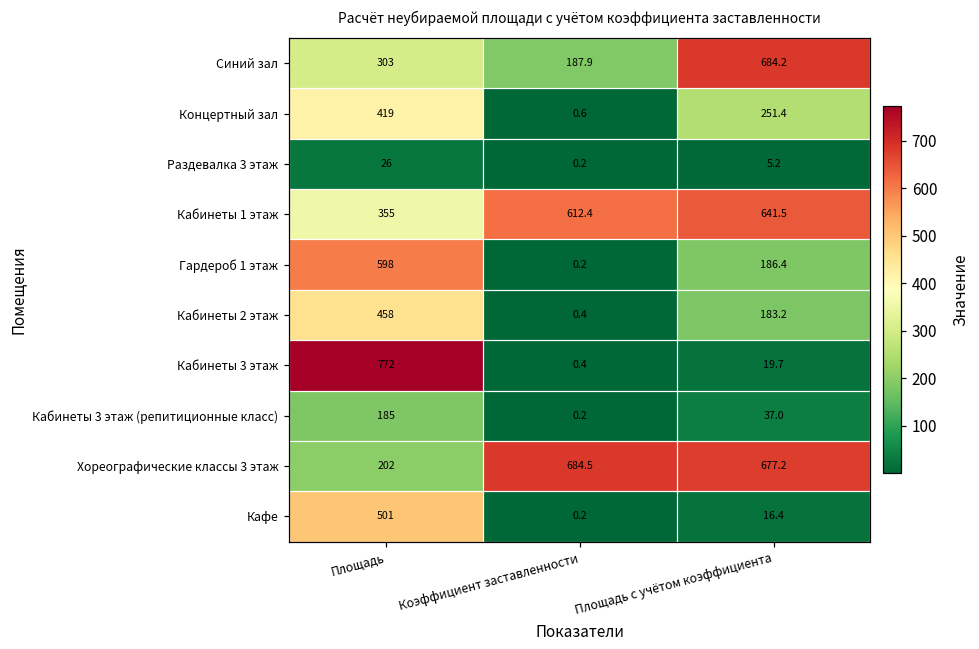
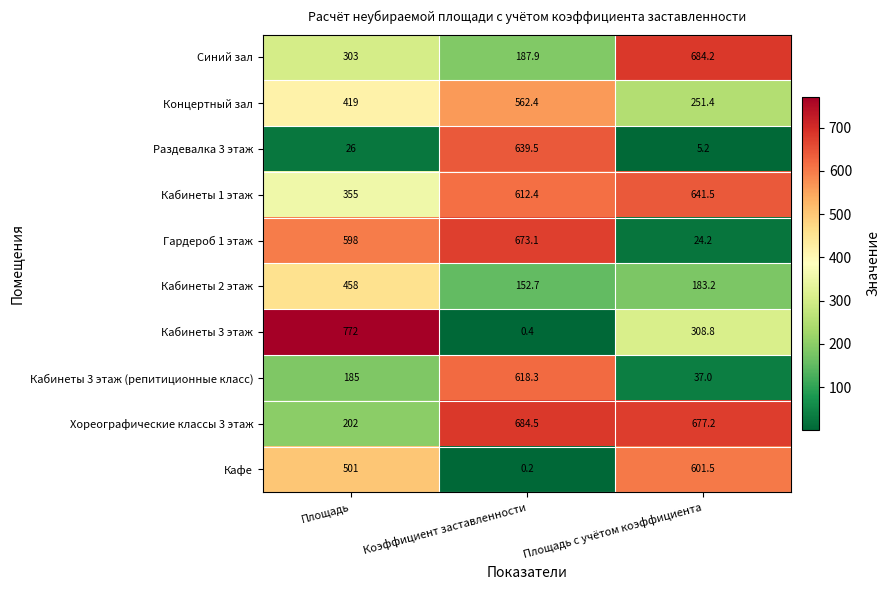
Концертный зал, Коэффициент заставленности: 0.6 -> 562.4
Раздевалка 3 этаж, Коэффициент заставленности: 0.2 -> 639.5
Гардероб 1 этаж, Коэффициент заставленности: 0.2 -> 673.1
Гардероб 1 этаж, Площадь с учётом коэффициента: 186.4 -> 24.2
Кабинеты 2 этаж, Коэффициент заставленности: 0.4 -> 152.7
Кабинеты 3 этаж, Площадь с учётом коэффициента: 19.7 -> 308.8
Кабинеты 3 этаж (репитиционные класс), Коэффициент заставленности: 0.2 -> 618.3
Кафе, Площадь с учётом коэффициента: 16.4 -> 601.5
